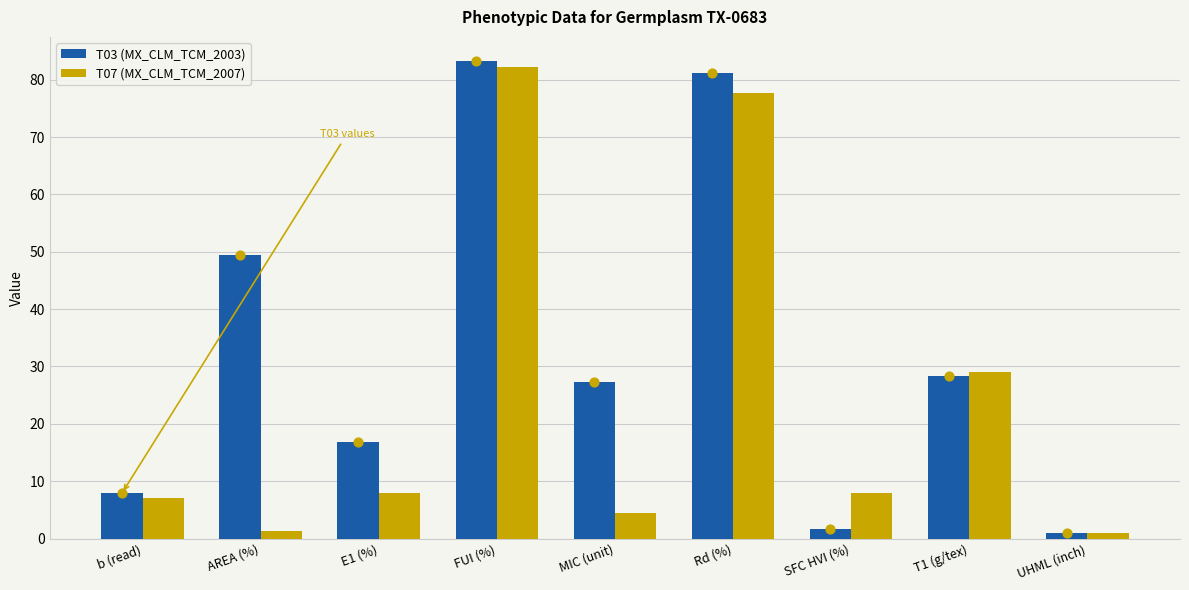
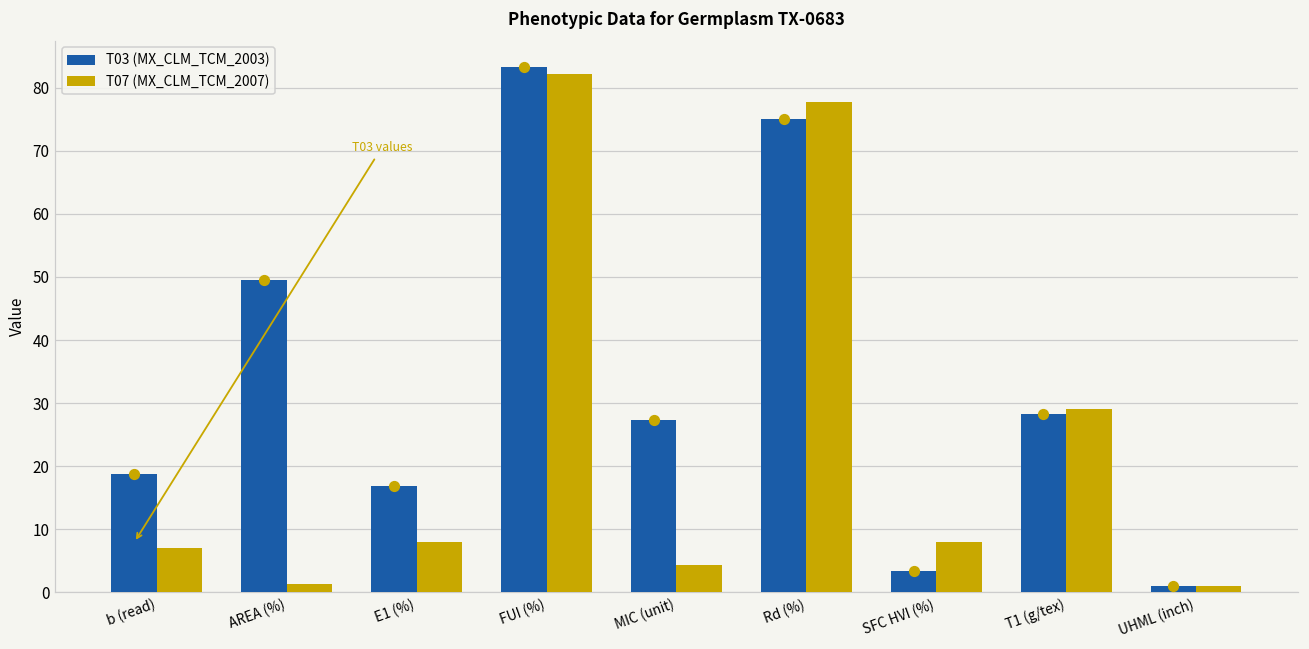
T03 (MX_CLM_TCM_2003), b (read): 8 -> 19
T03 (MX_CLM_TCM_2003), Rd (%): 81 -> 75
T03 (MX_CLM_TCM_2003), SFC HVI (%): 2 -> 3
